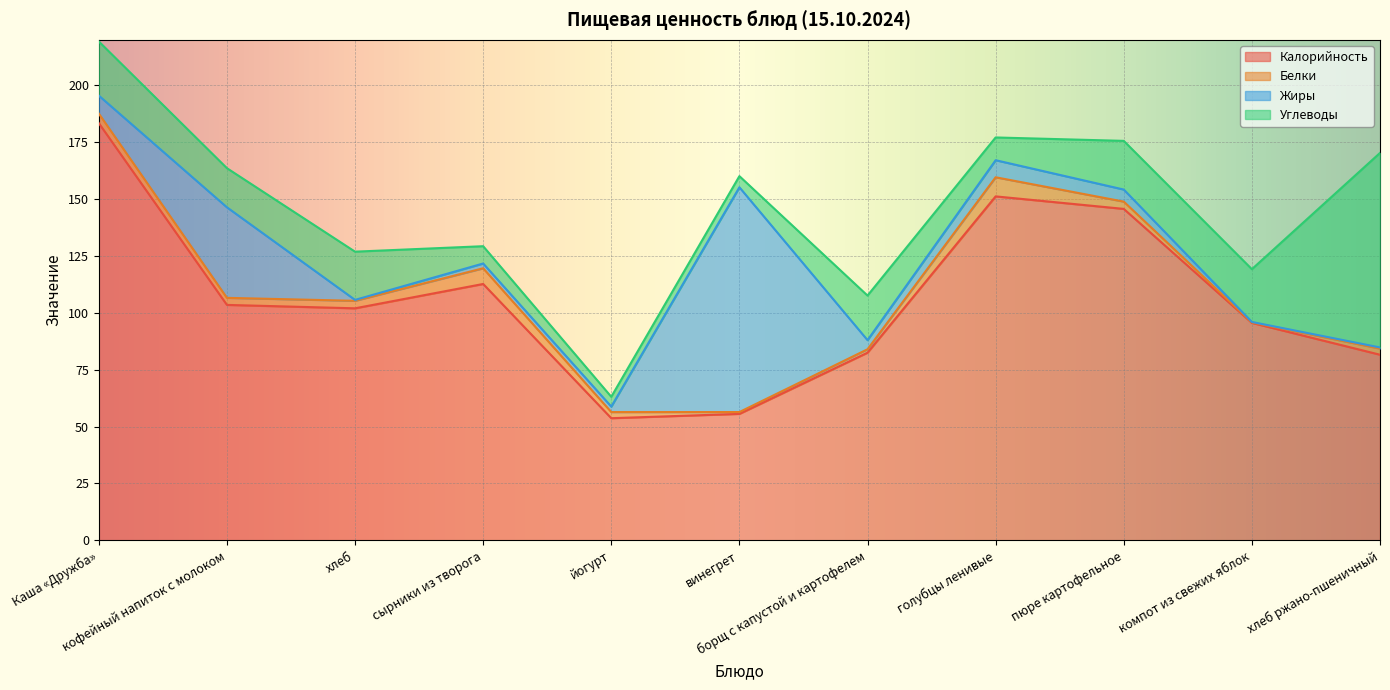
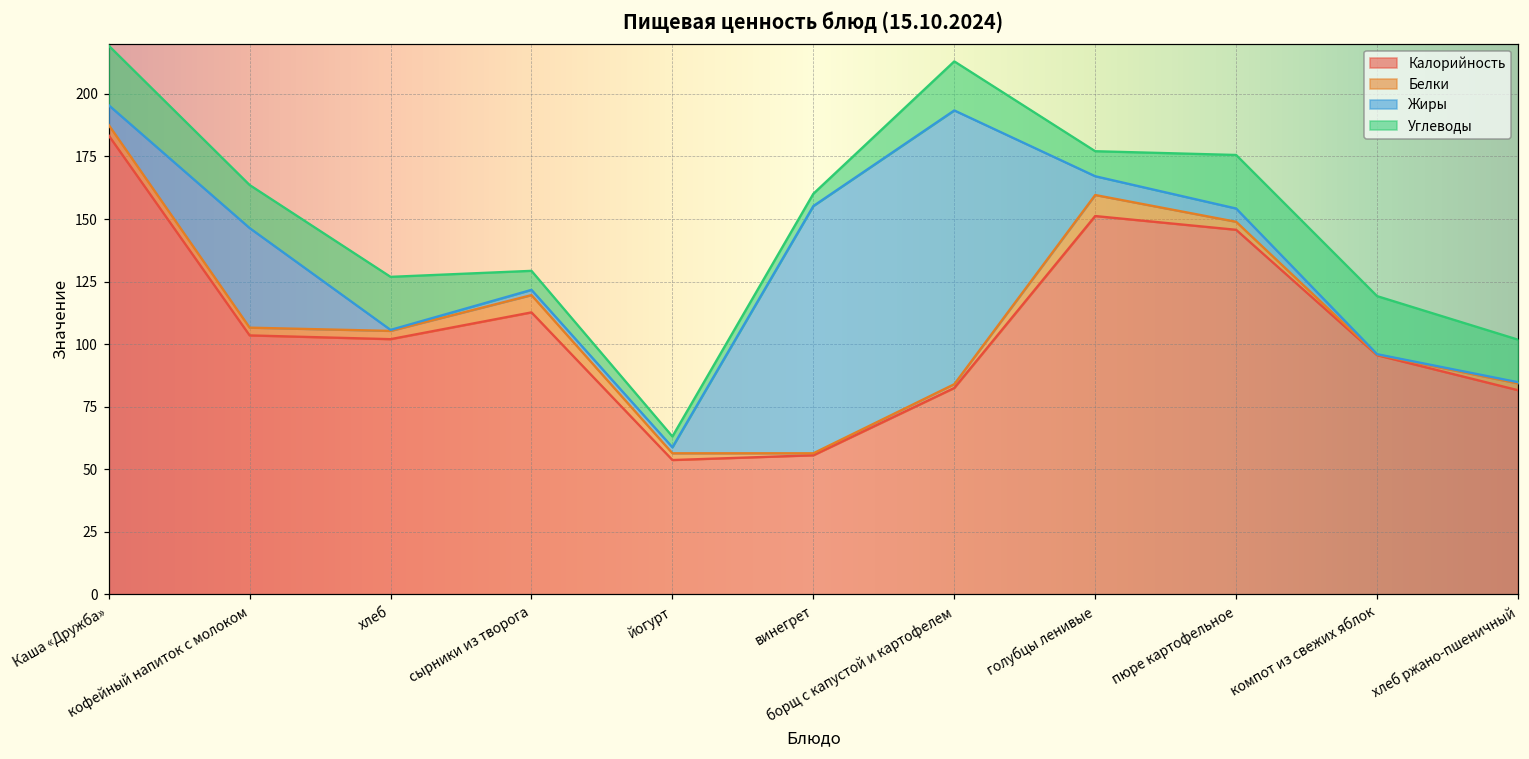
Жиры, борщ с капустой и картофелем: 4 -> 109
Углеводы, хлеб ржано-пшеничный: 86 -> 17
